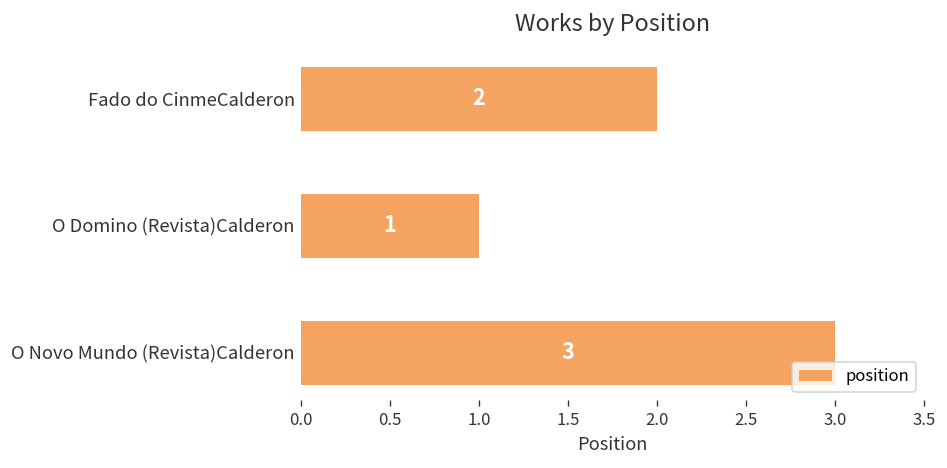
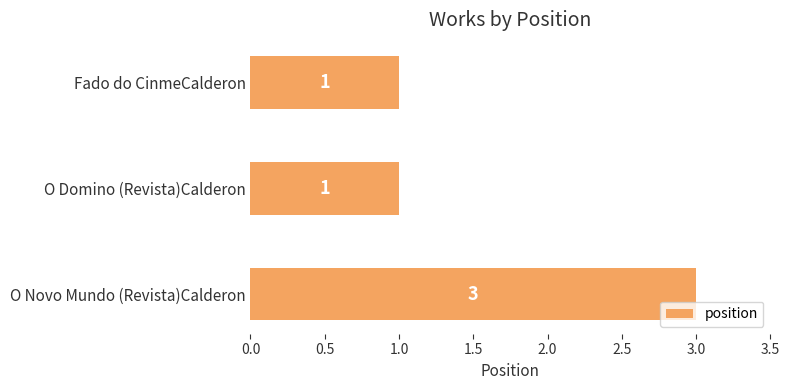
Fado do CinmeCalderon: 2 -> 1
